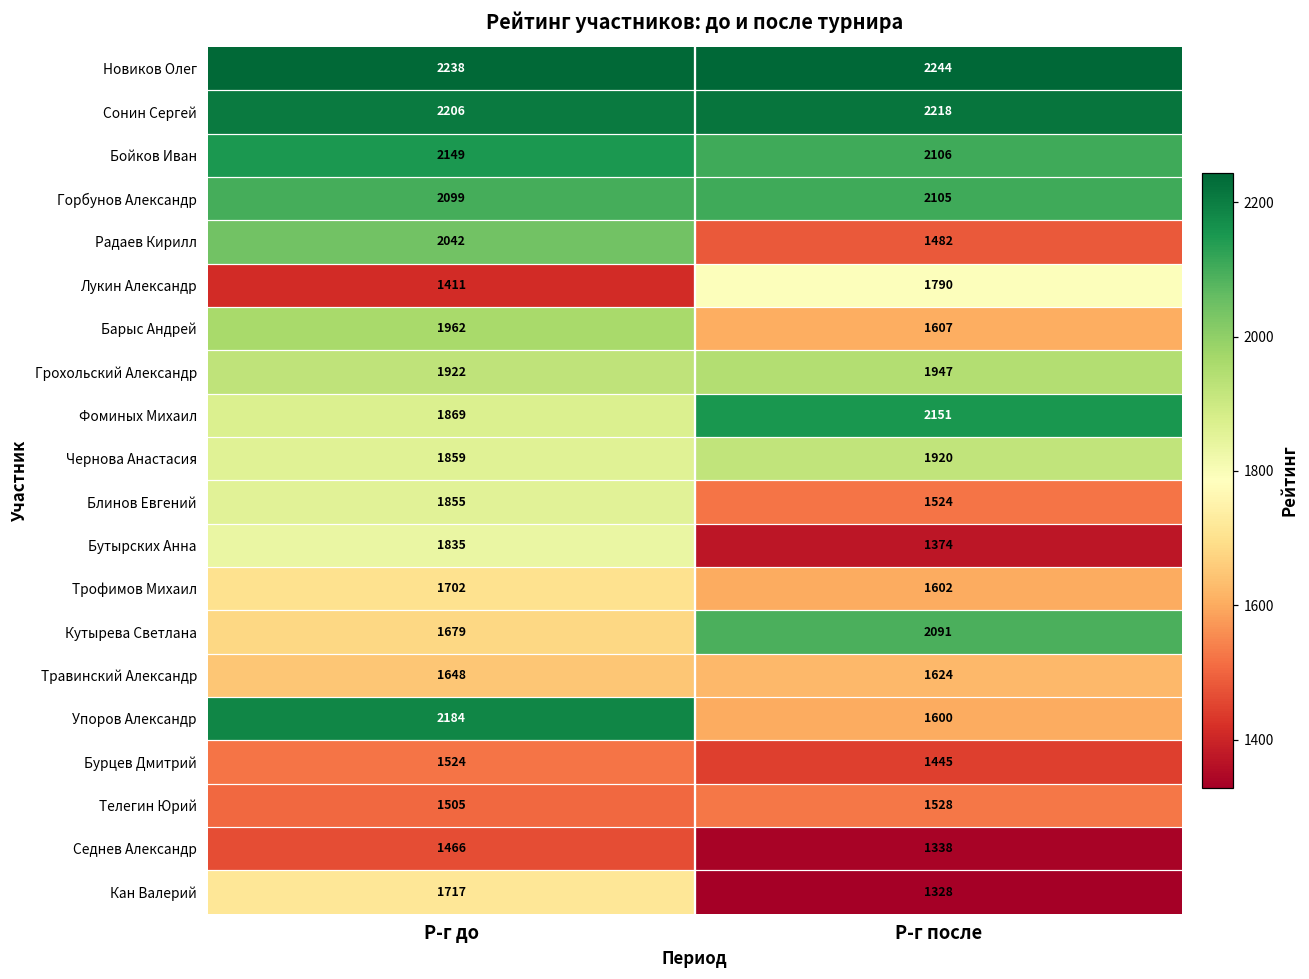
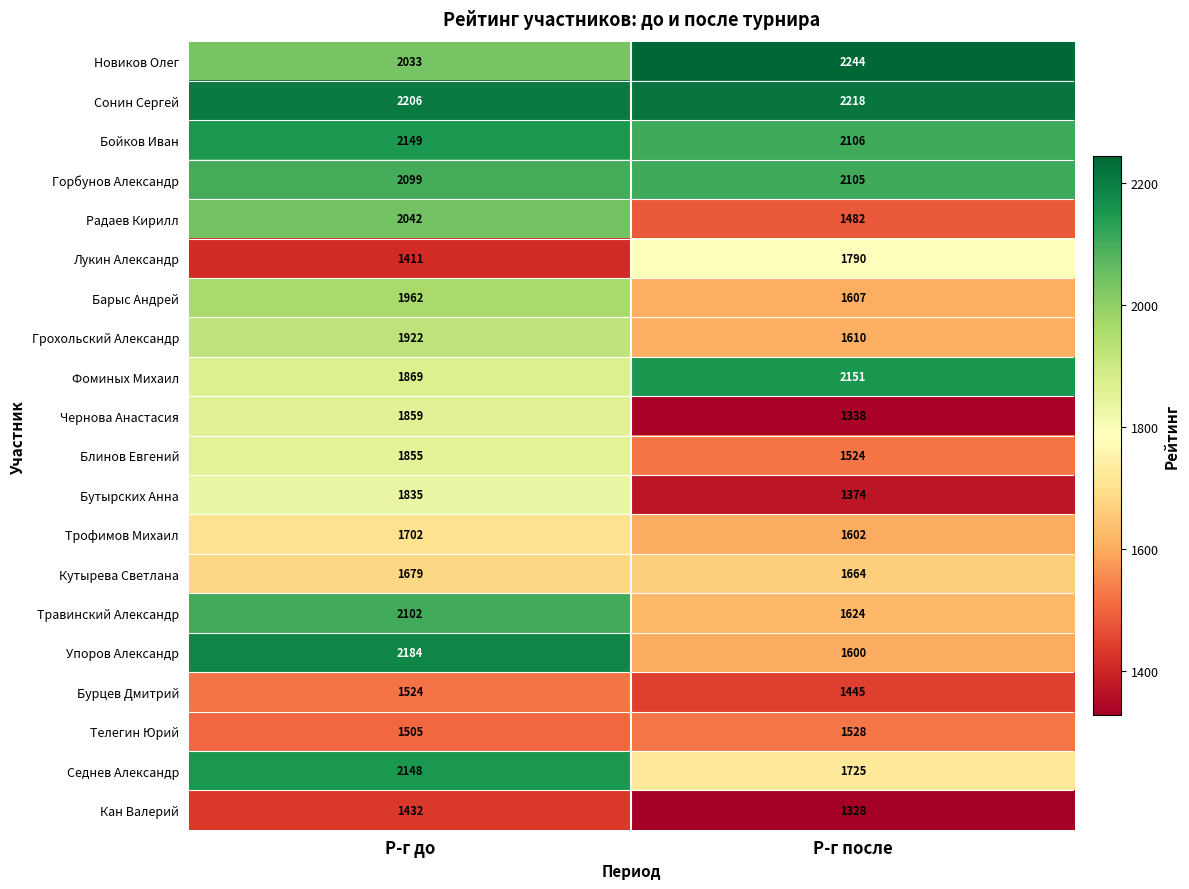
Новиков Олег, Р-г до: 2238 -> 2033
Грохольский Александр, Р-г после: 1947 -> 1610
Чернова Анастасия, Р-г после: 1920 -> 1338
Кутырева Светлана, Р-г после: 2091 -> 1664
Травинский Александр, Р-г до: 1648 -> 2102
Седнев Александр, Р-г до: 1466 -> 2148
Седнев Александр, Р-г после: 1338 -> 1725
Кан Валерий, Р-г до: 1717 -> 1432
